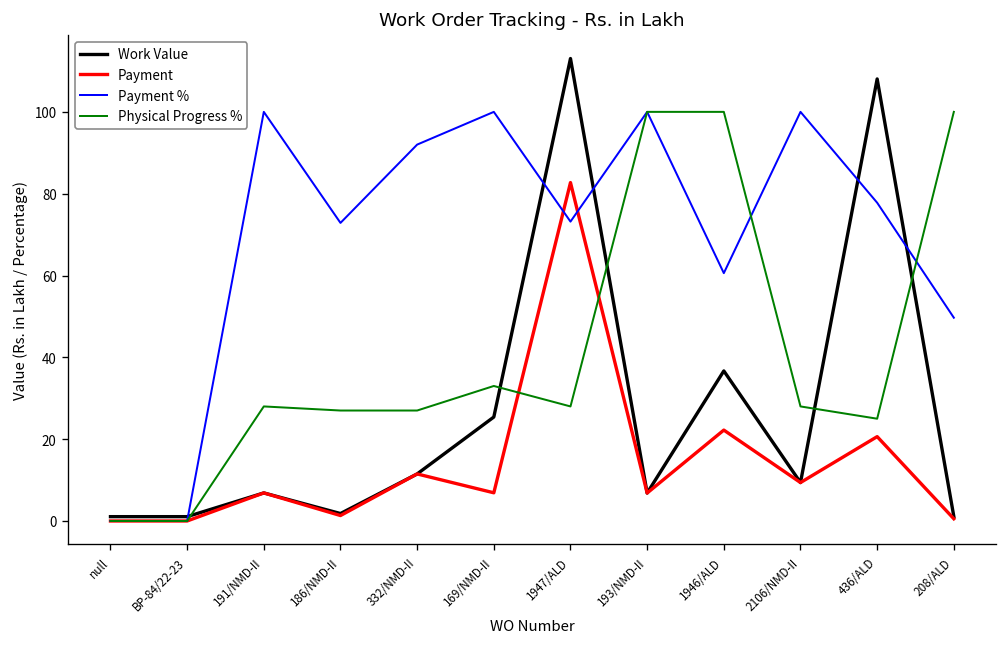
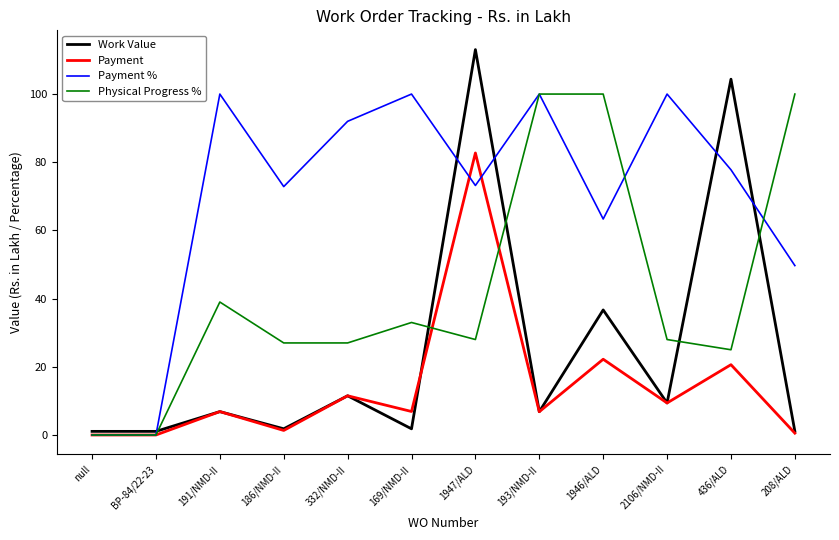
Physical Progress %, 191/NMD-II: 28 -> 39
Work Value, 169/NMD-II: 25 -> 2
Payment %, 1946/ALD: 61 -> 63
Work Value, 436/ALD: 108 -> 104
